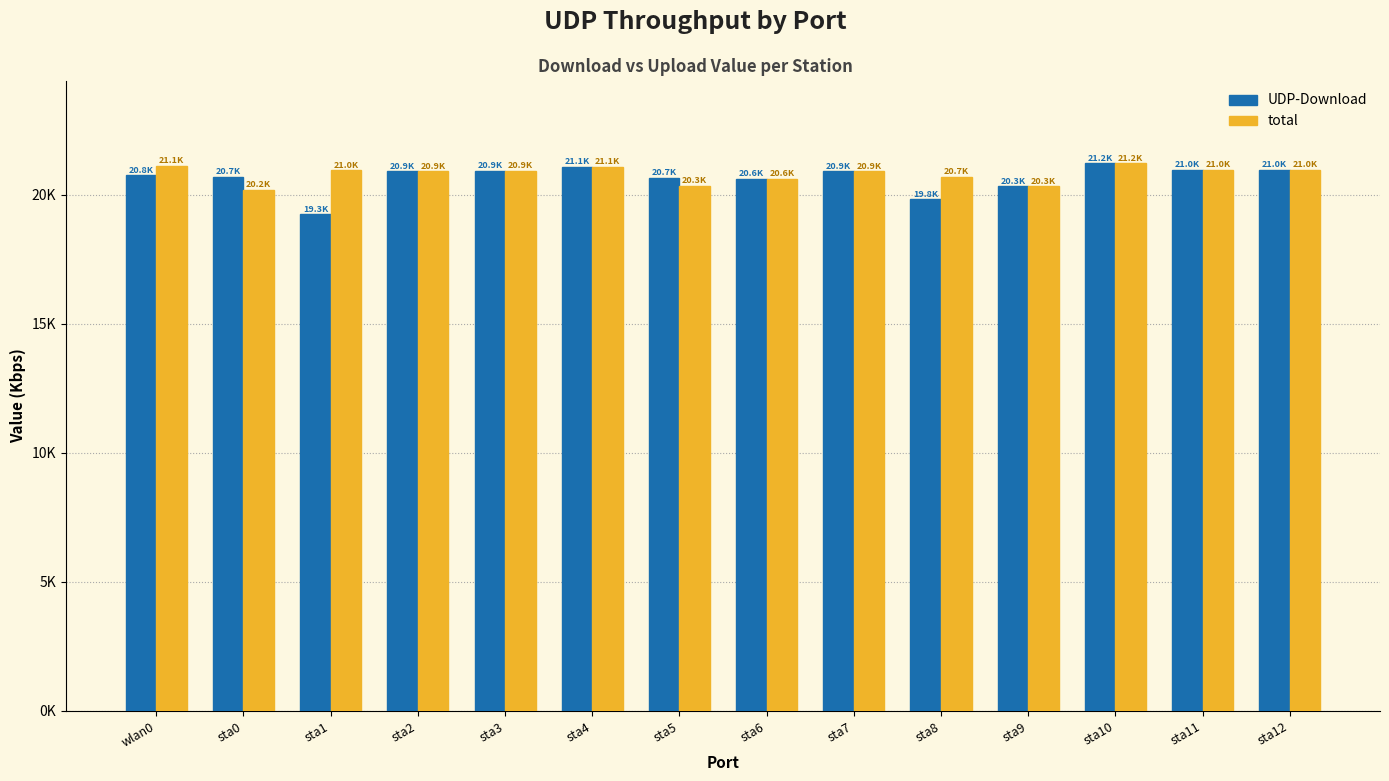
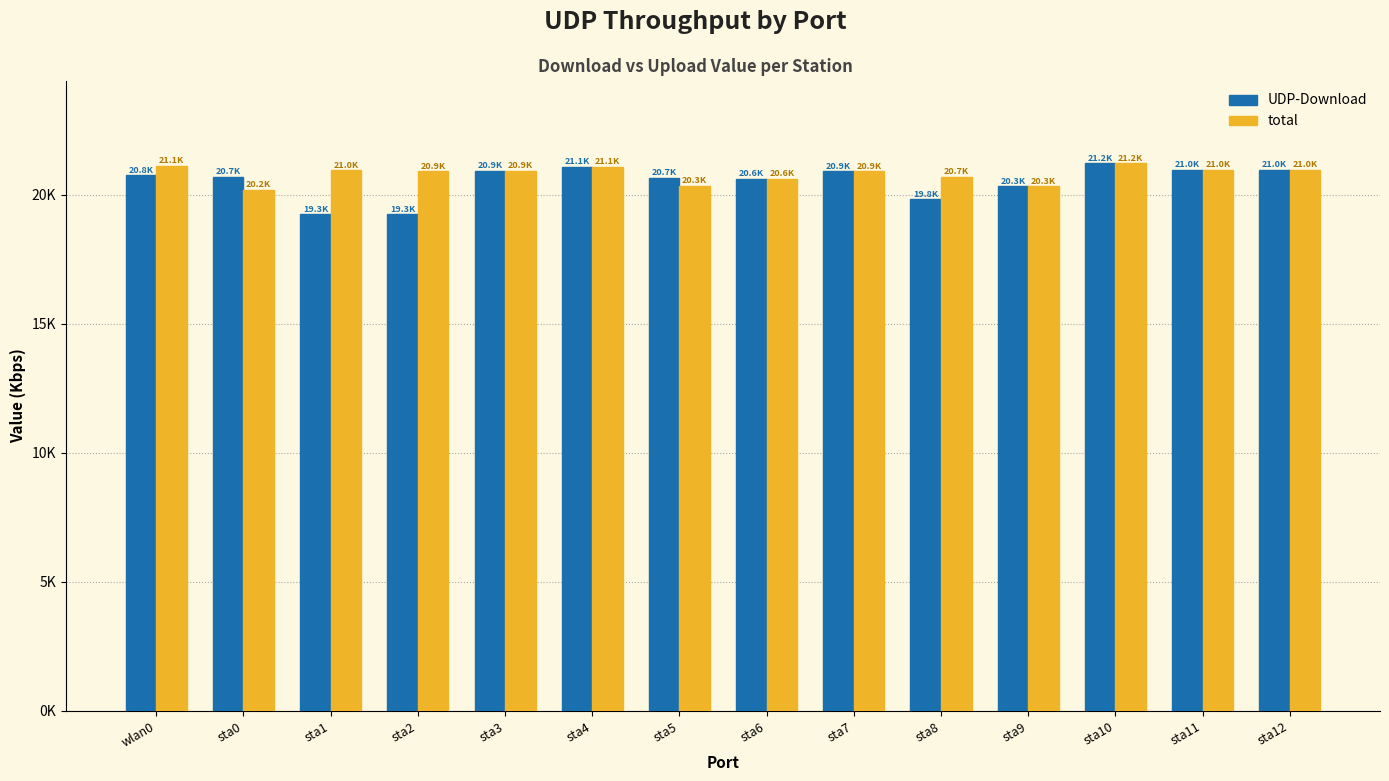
UDP-Download, sta2: 20.9K -> 19.3K
